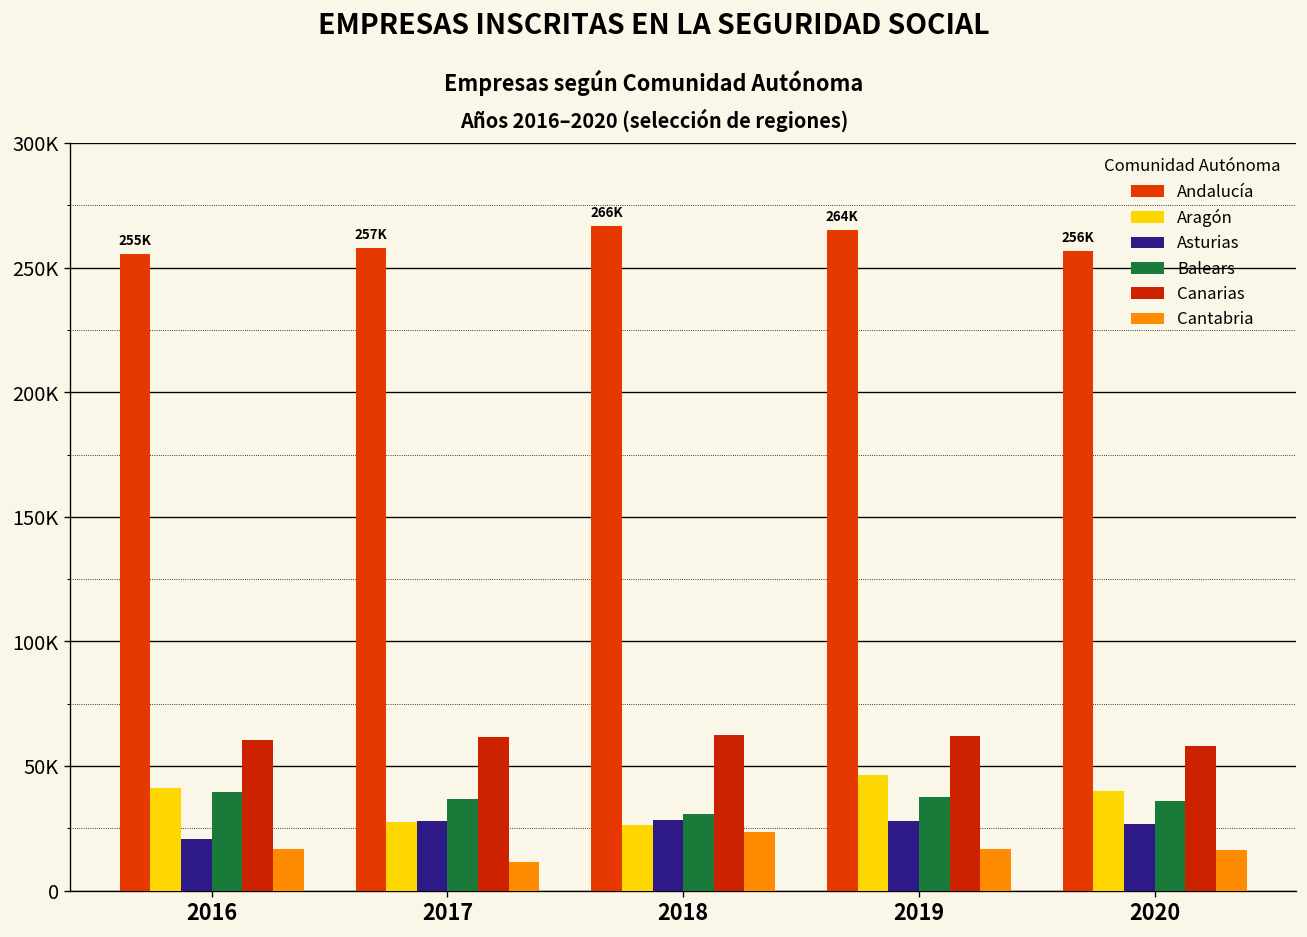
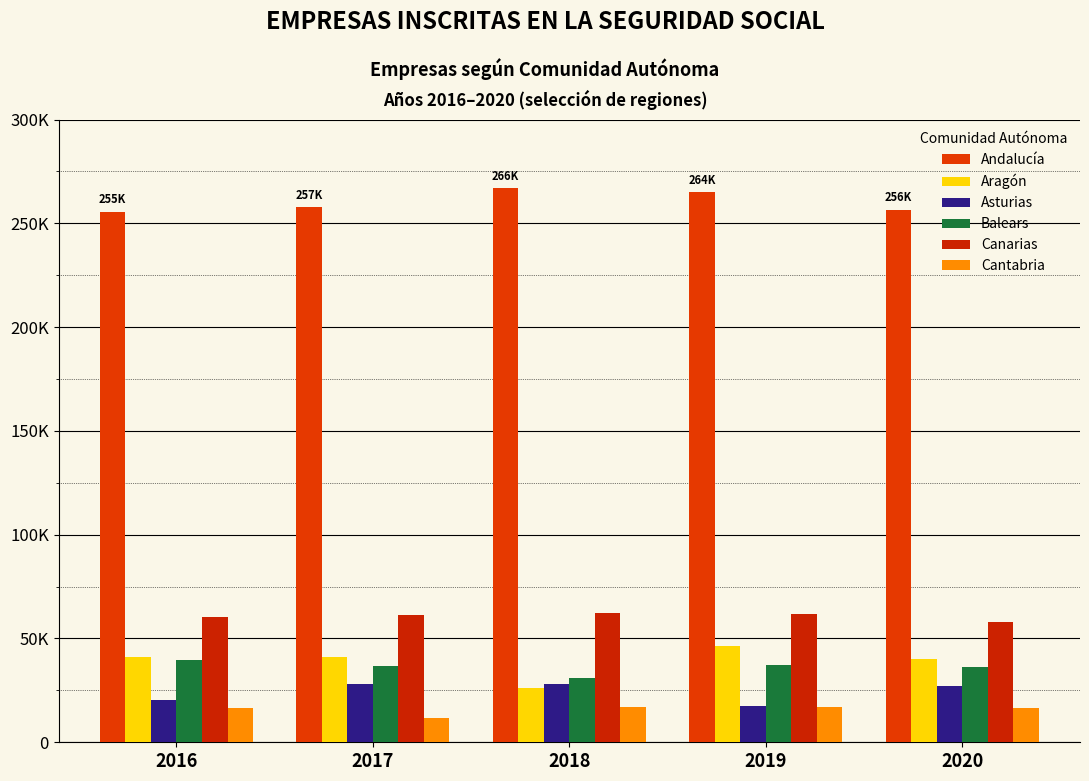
Aragón, 2017: 28000 -> 41000
Cantabria, 2018: 24000 -> 17000
Asturias, 2019: 28000 -> 17000
